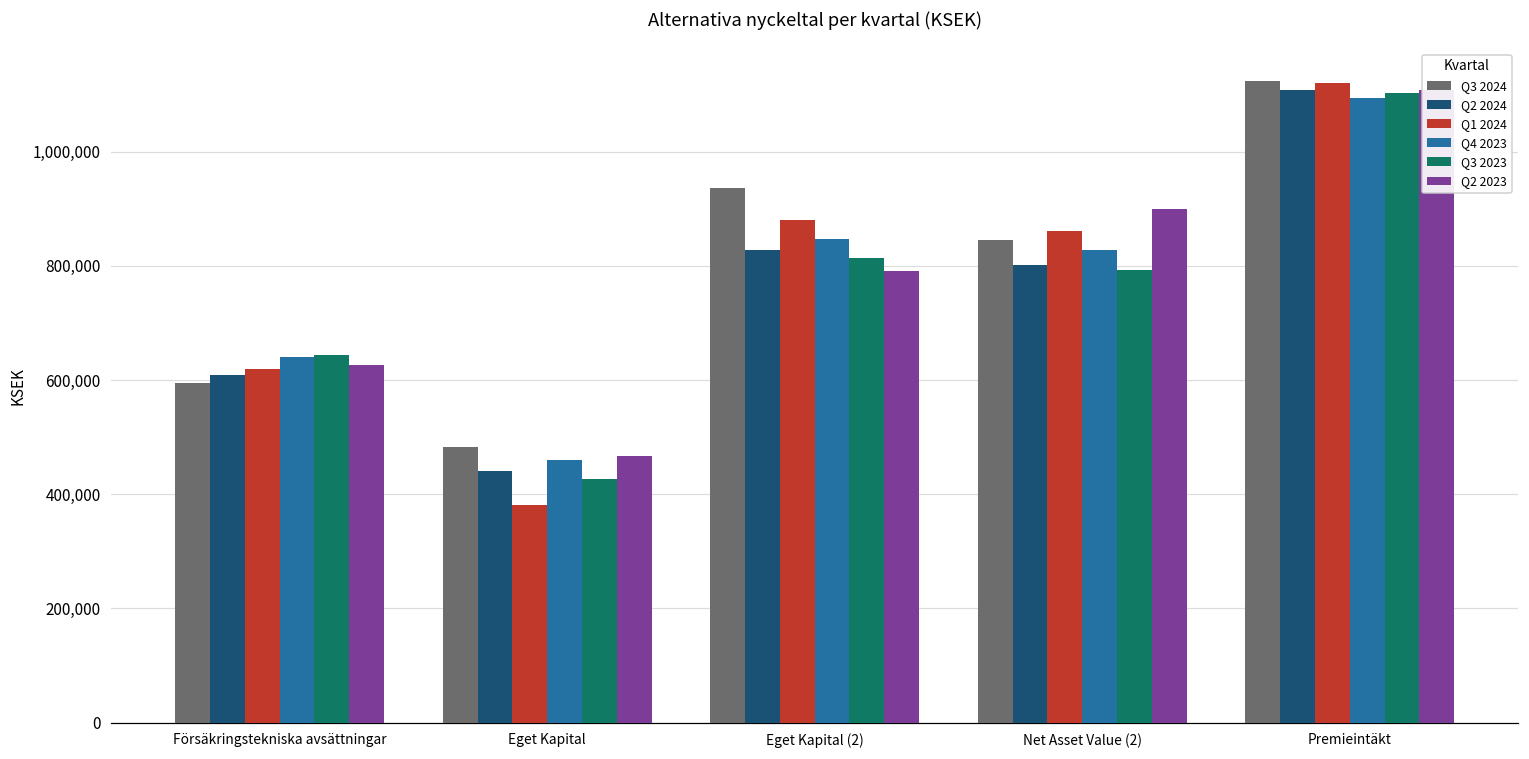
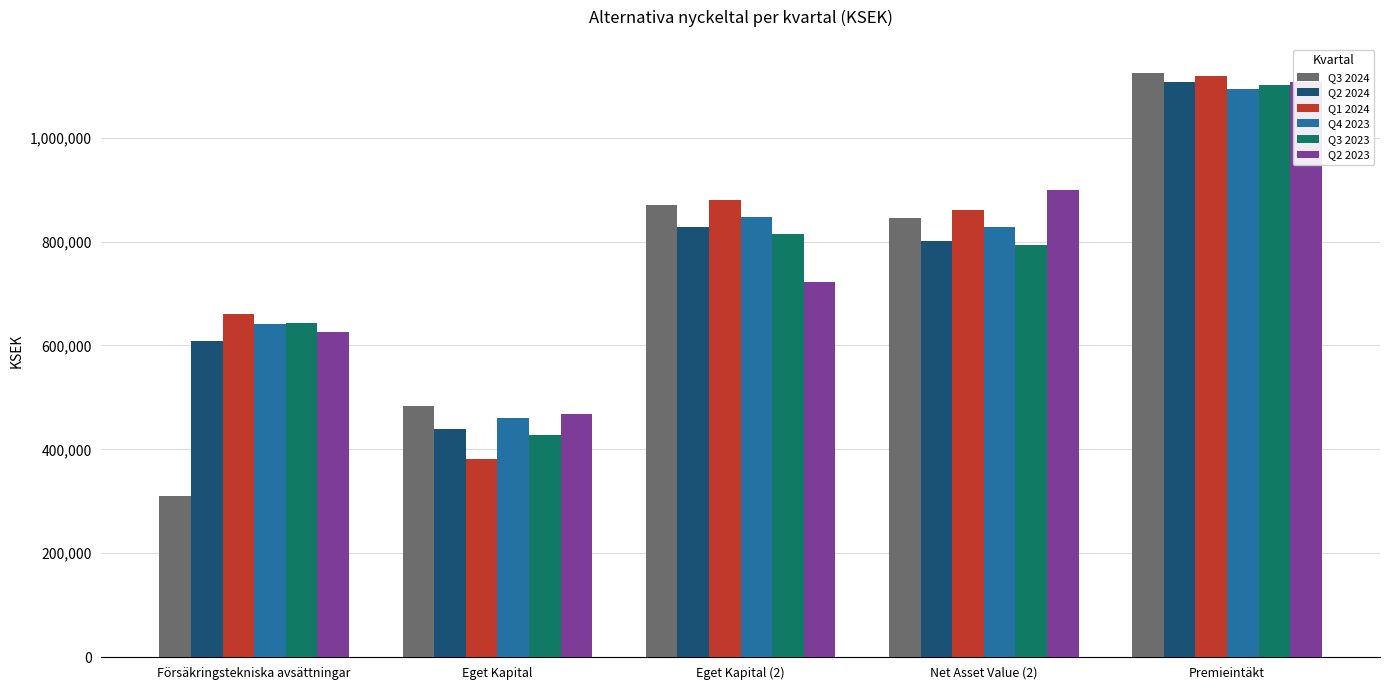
Q3 2024, Försäkringstekniska avsättningar: 590,000 -> 310,000
Q1 2024, Försäkringstekniska avsättningar: 620,000 -> 660,000
Q3 2024, Eget Kapital (2): 940,000 -> 870,000
Q2 2023, Eget Kapital (2): 790,000 -> 720,000
